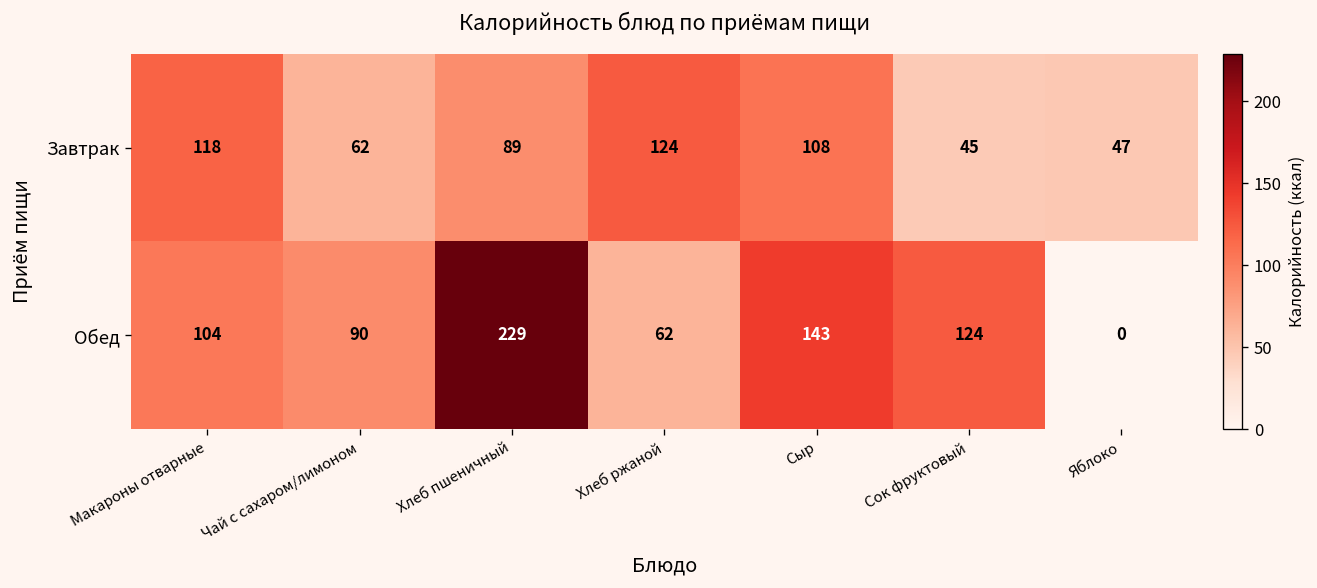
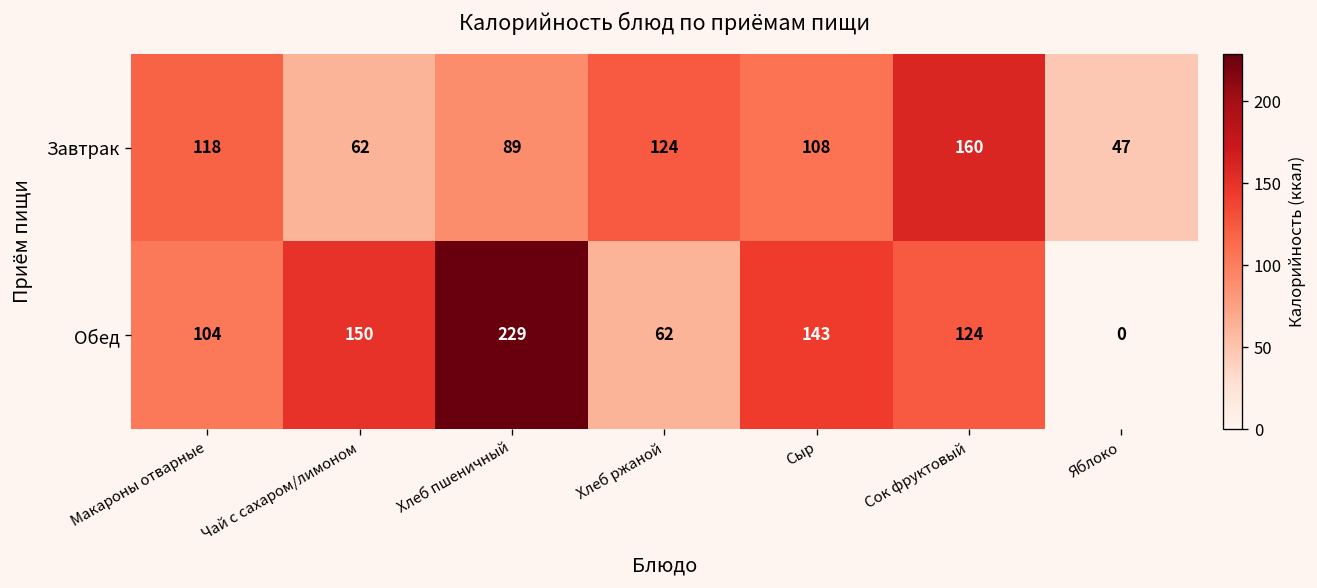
Завтрак, Сок фруктовый: 45 -> 160
Обед, Чай с сахаром/лимоном: 90 -> 150
